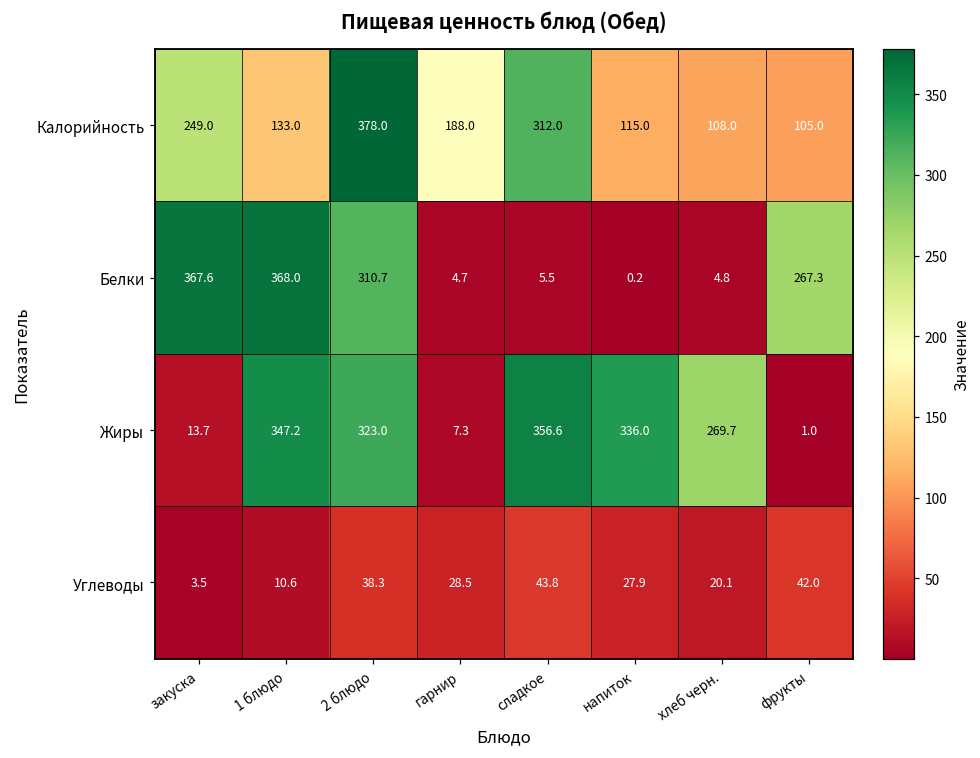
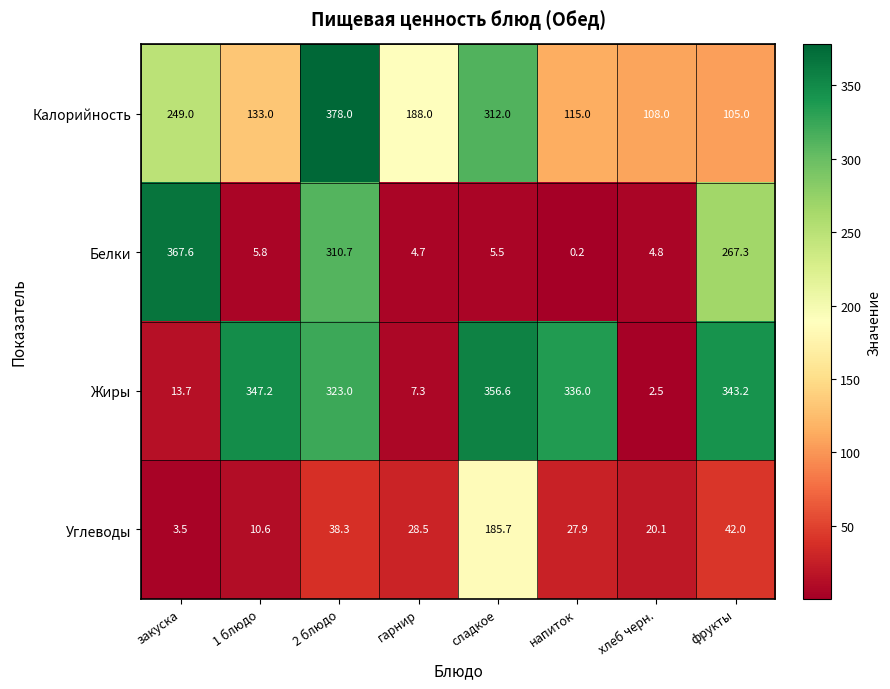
Белки, 1 блюдо: 368.0 -> 5.8
Жиры, хлеб черн.: 269.7 -> 2.5
Жиры, фрукты: 1.0 -> 343.2
Углеводы, сладкое: 43.8 -> 185.7
